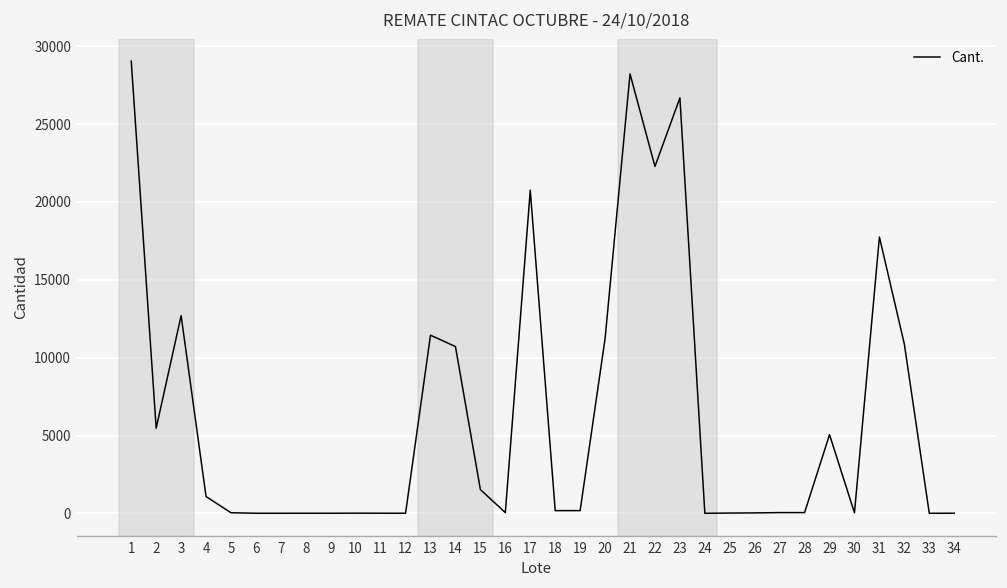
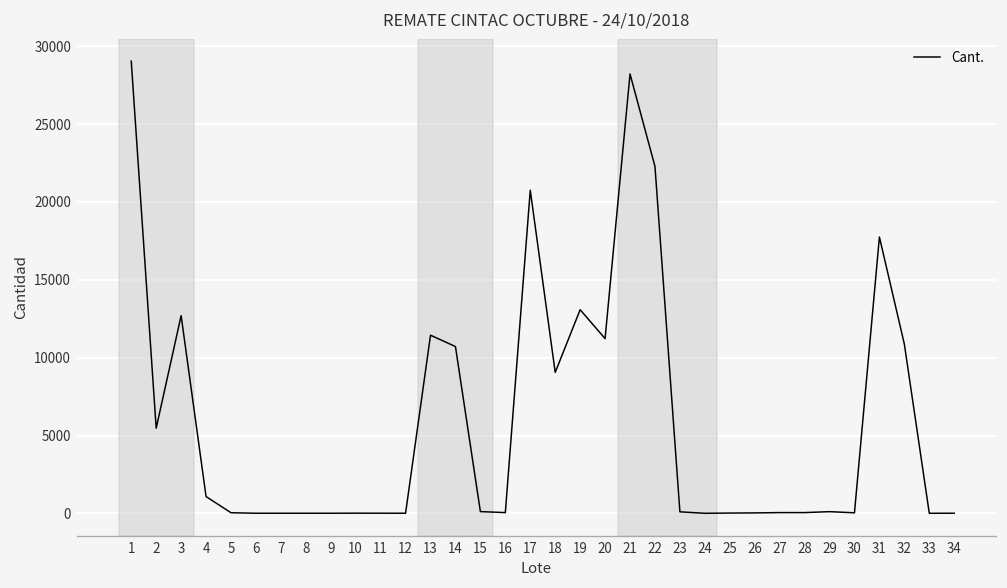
15: 1500 -> 100
18: 200 -> 9100
19: 200 -> 13100
23: 26700 -> 100
29: 5100 -> 100
